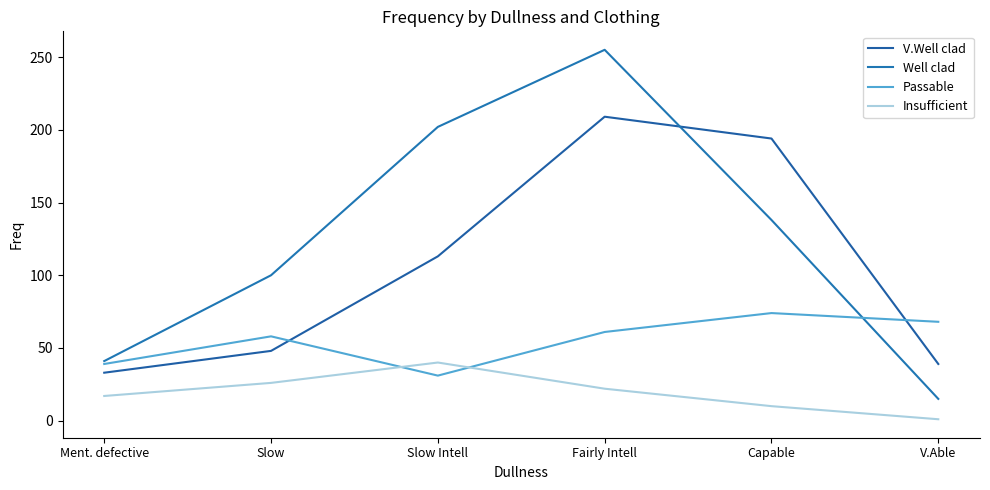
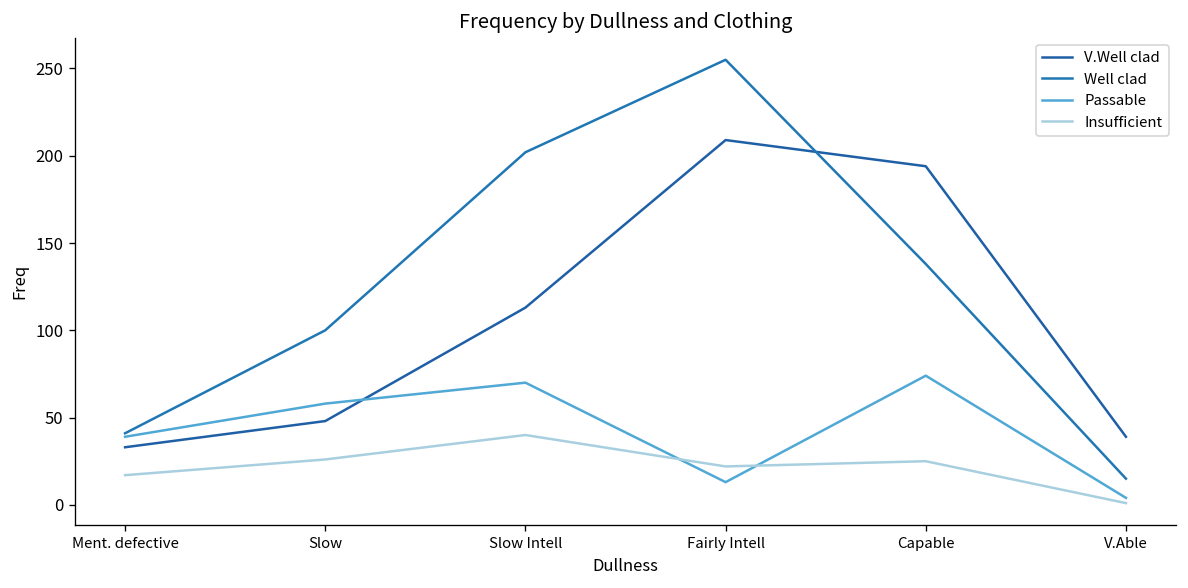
Passable, Slow Intell: 31 -> 70
Passable, Fairly Intell: 61 -> 13
Insufficient, Capable: 10 -> 25
Passable, V.Able: 68 -> 4
